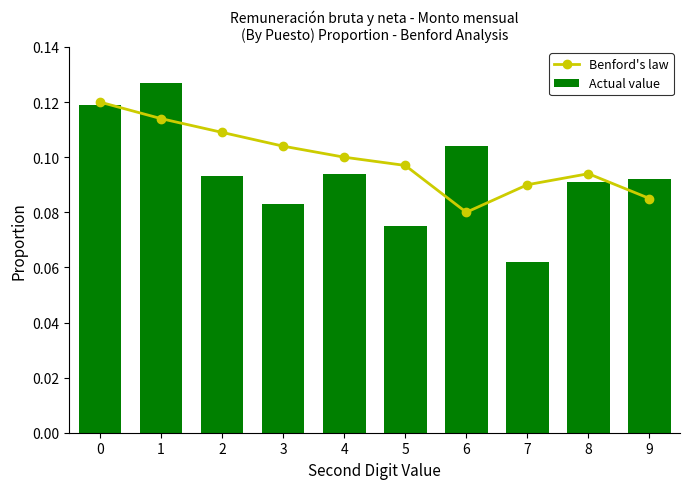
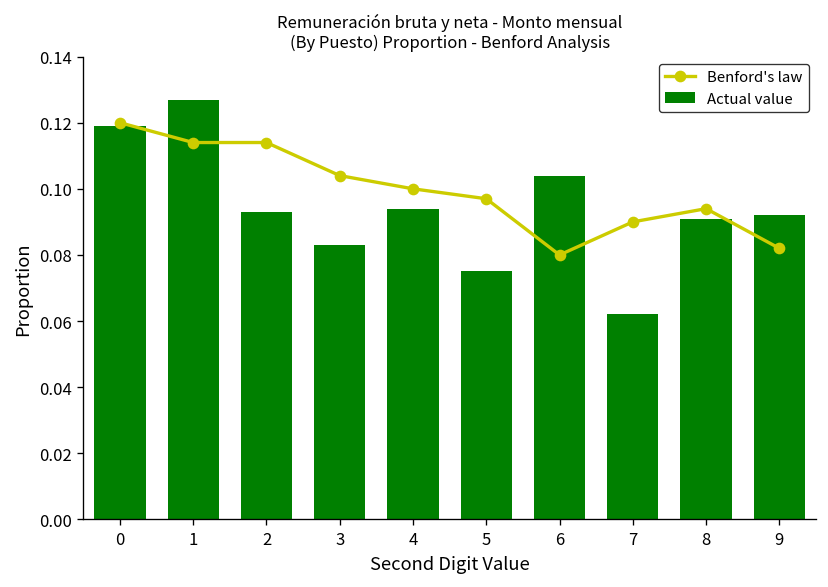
Benford's law, 2: 0.109 -> 0.114
Benford's law, 9: 0.085 -> 0.082
